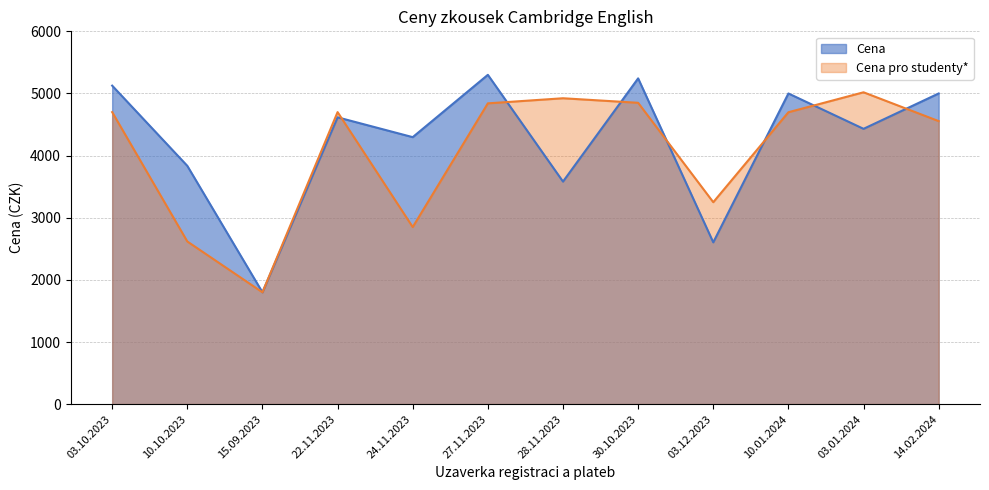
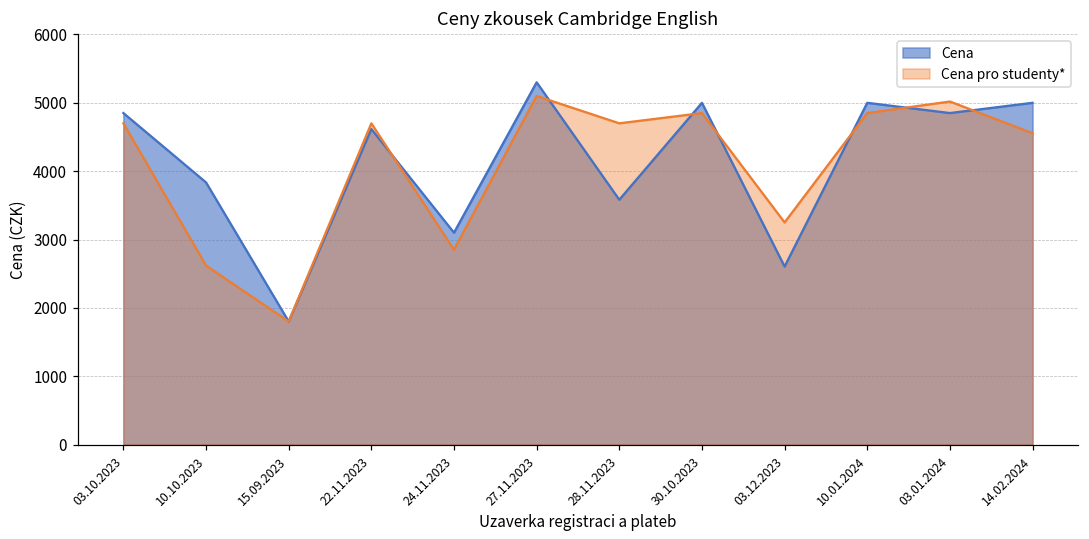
Cena, 03.10.2023: 5100 -> 4900
Cena, 24.11.2023: 4300 -> 3100
Cena pro studenty*, 27.11.2023: 4800 -> 5100
Cena pro studenty*, 28.11.2023: 4900 -> 4700
Cena, 30.10.2023: 5200 -> 5000
Cena pro studenty*, 10.01.2024: 4700 -> 4900
Cena, 03.01.2024: 4400 -> 4900
